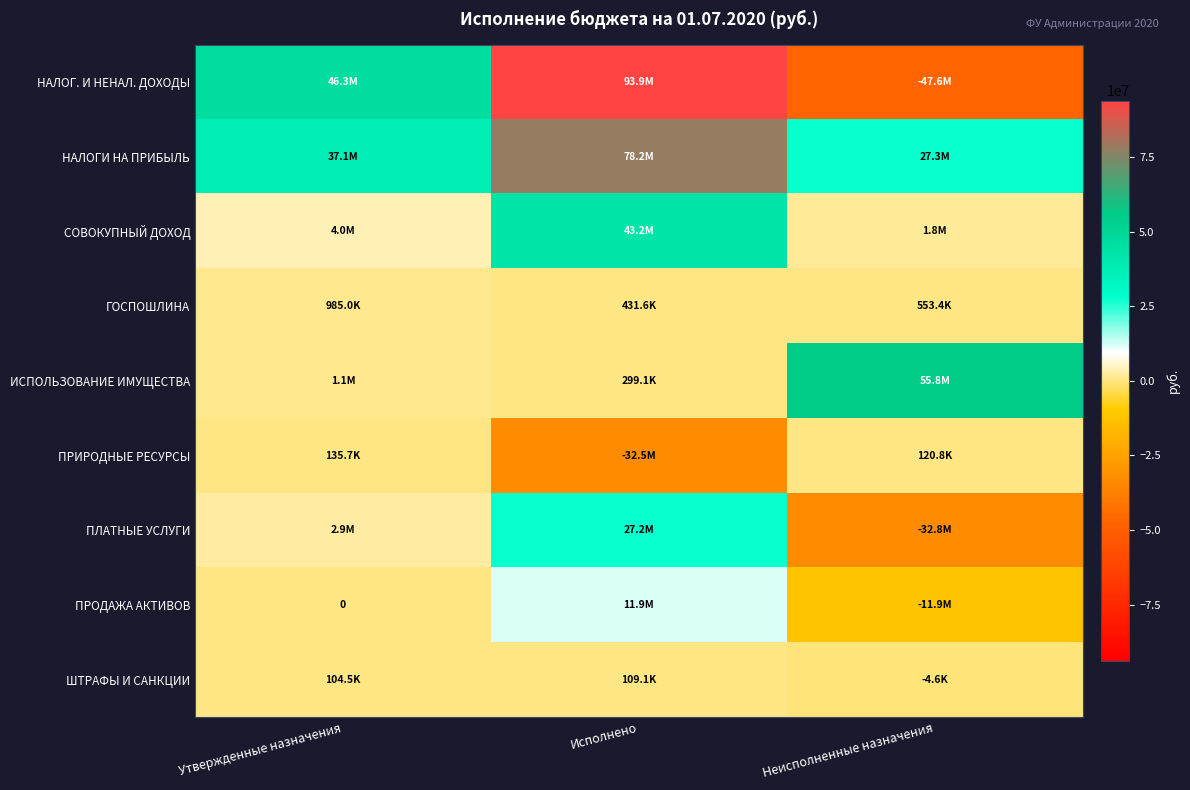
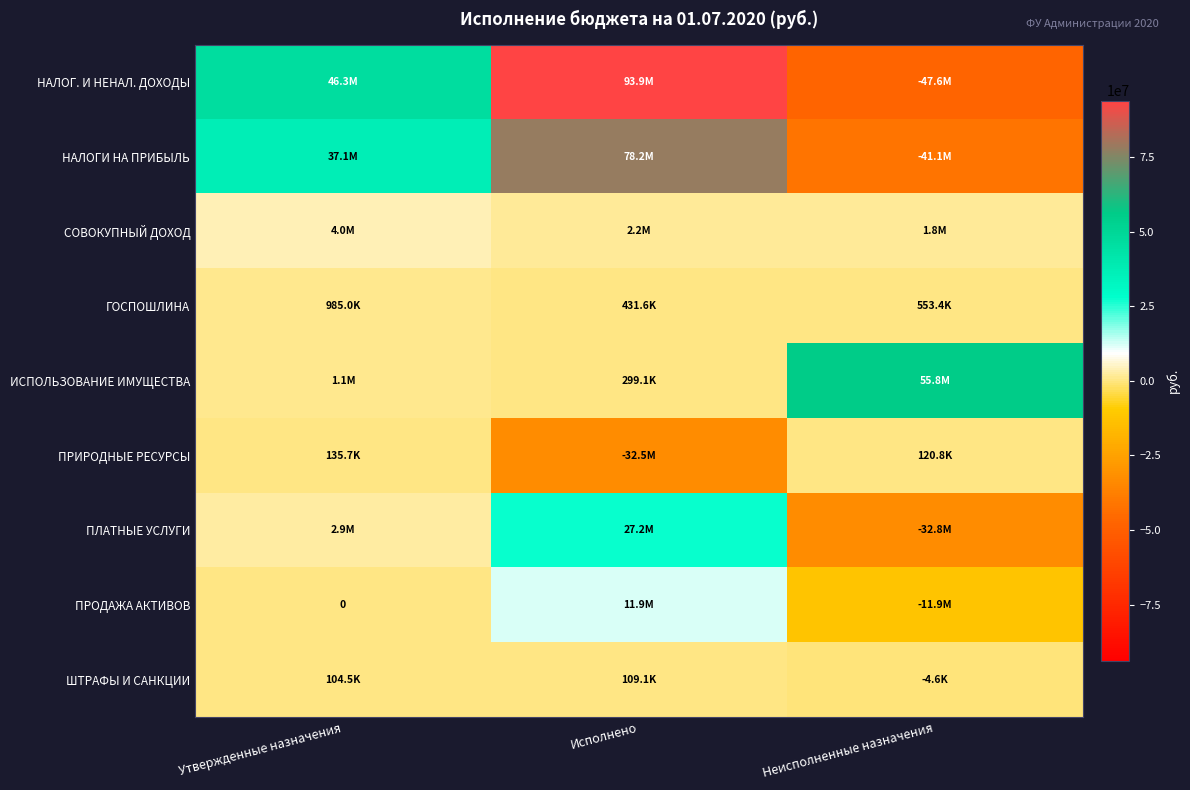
НАЛОГИ НА ПРИБЫЛЬ, Неисполненные назначения: 27.3M -> -41.1M
СОВОКУПНЫЙ ДОХОД, Исполнено: 43.2M -> 2.2M
